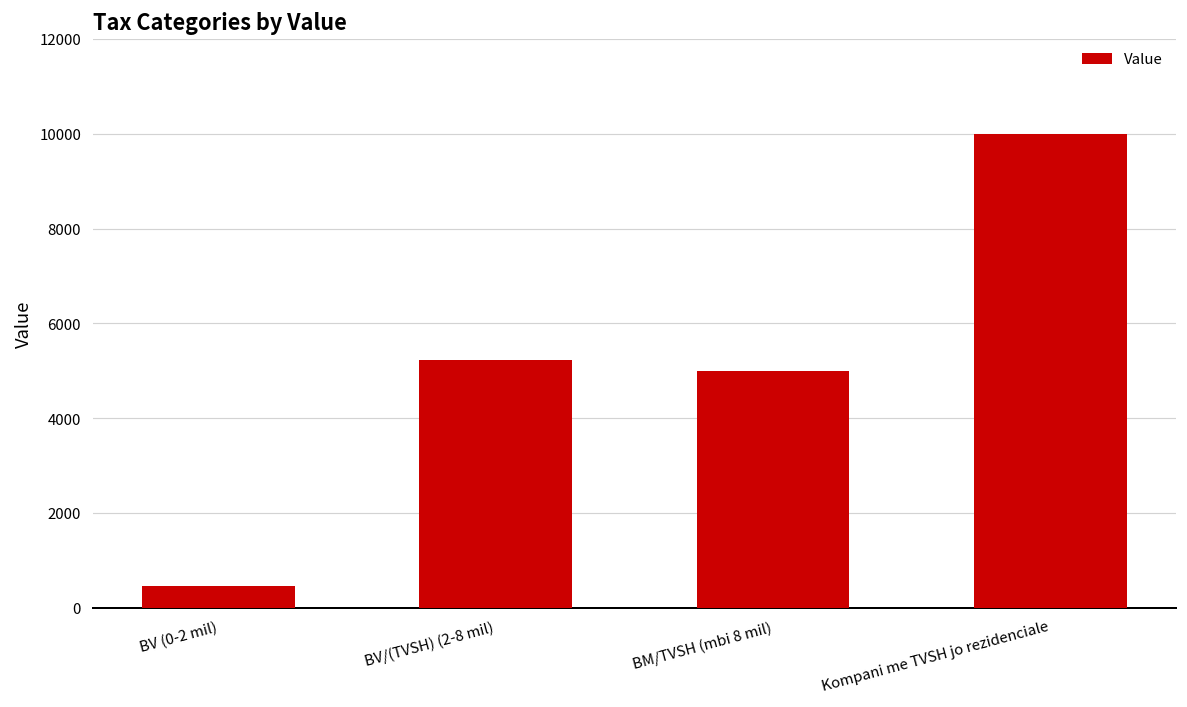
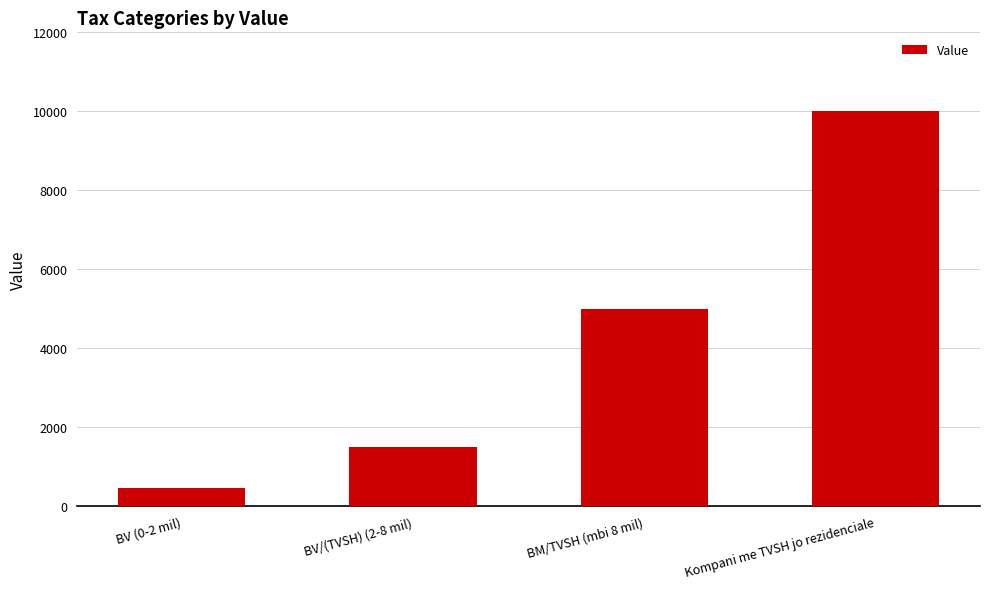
BV/(TVSH) (2-8 mil): 5200 -> 1500
